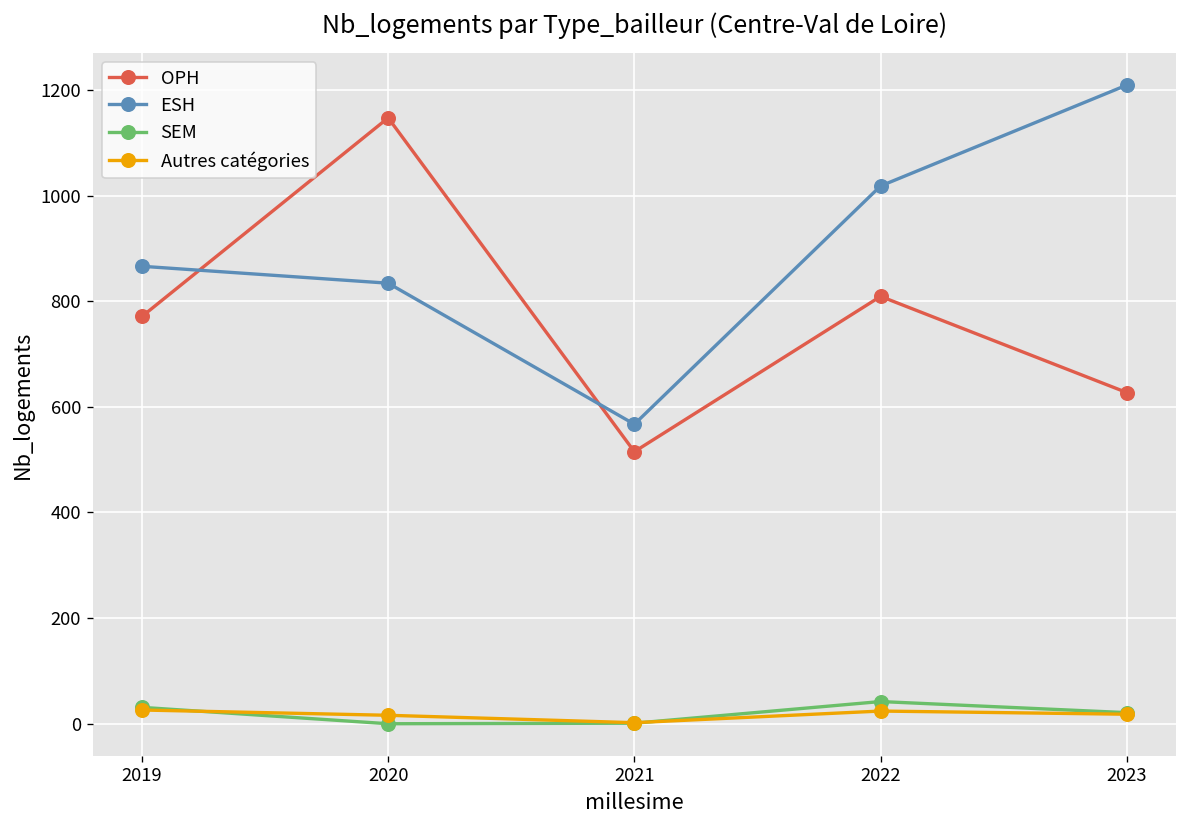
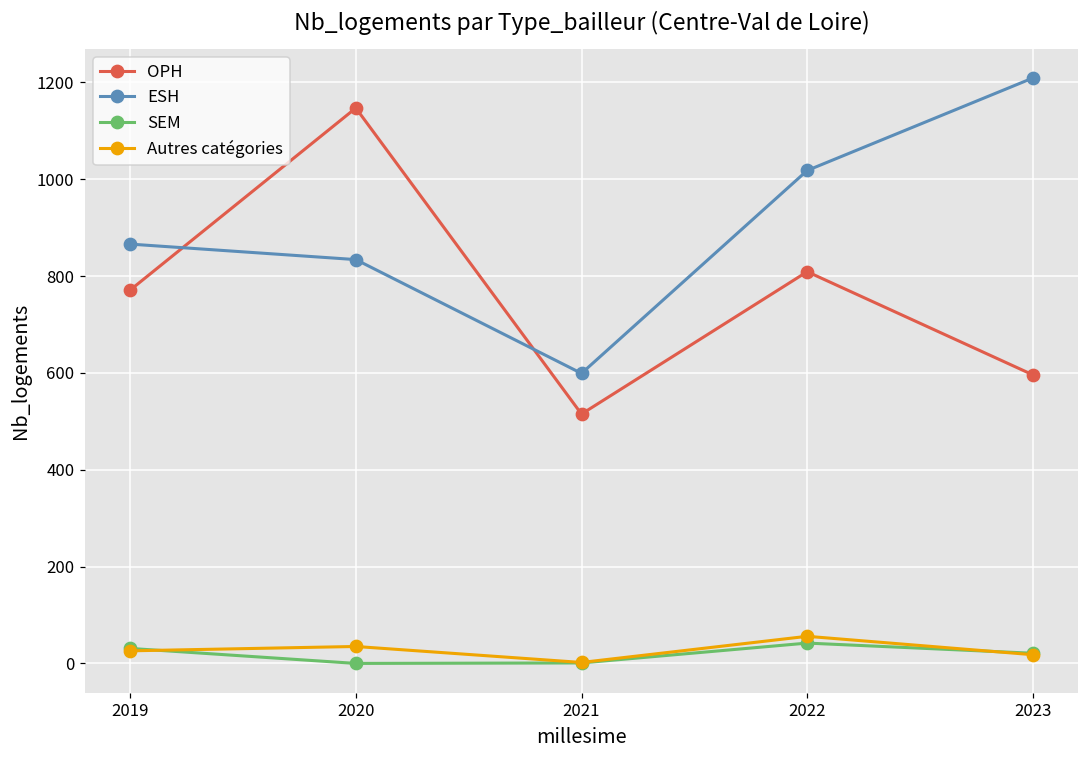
Autres catégories, 2020: 20 -> 40
ESH, 2021: 570 -> 600
Autres catégories, 2022: 20 -> 60
OPH, 2023: 630 -> 600
